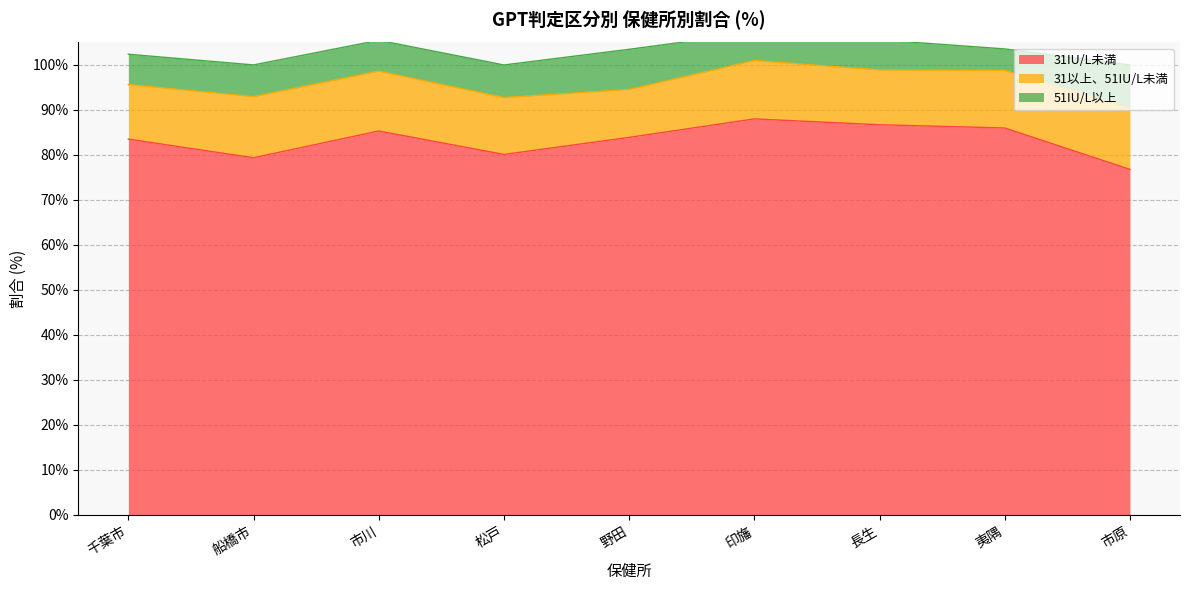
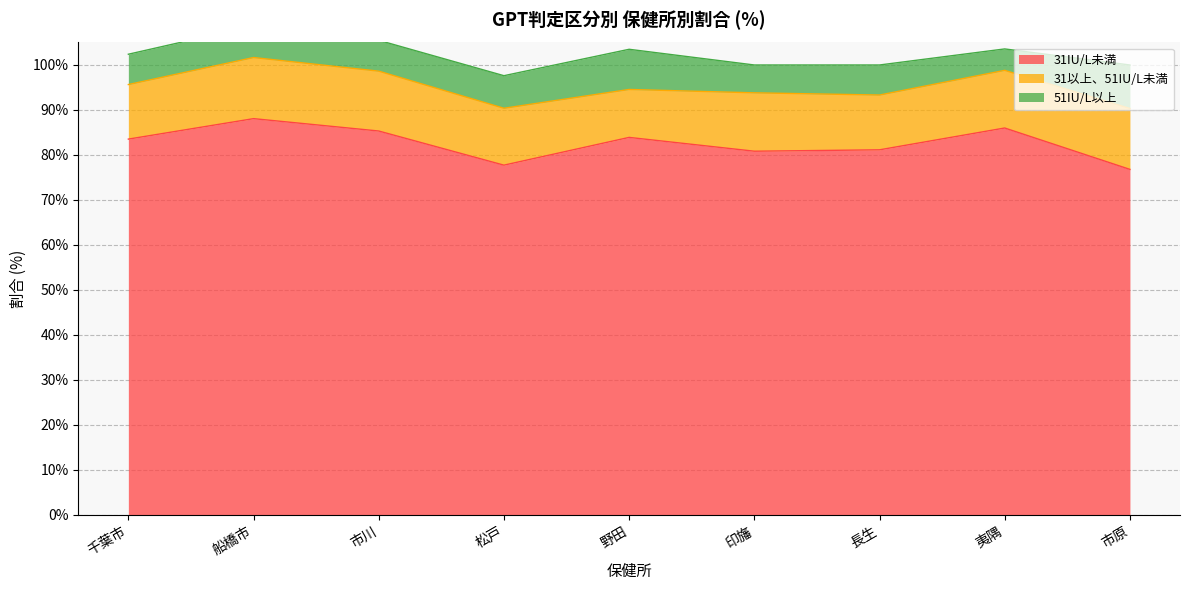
31IU/L未満, 船橋市: 79% -> 88%
31IU/L未満, 松戸: 80% -> 78%
31IU/L未満, 印旛: 88% -> 81%
31IU/L未満, 長生: 87% -> 81%
